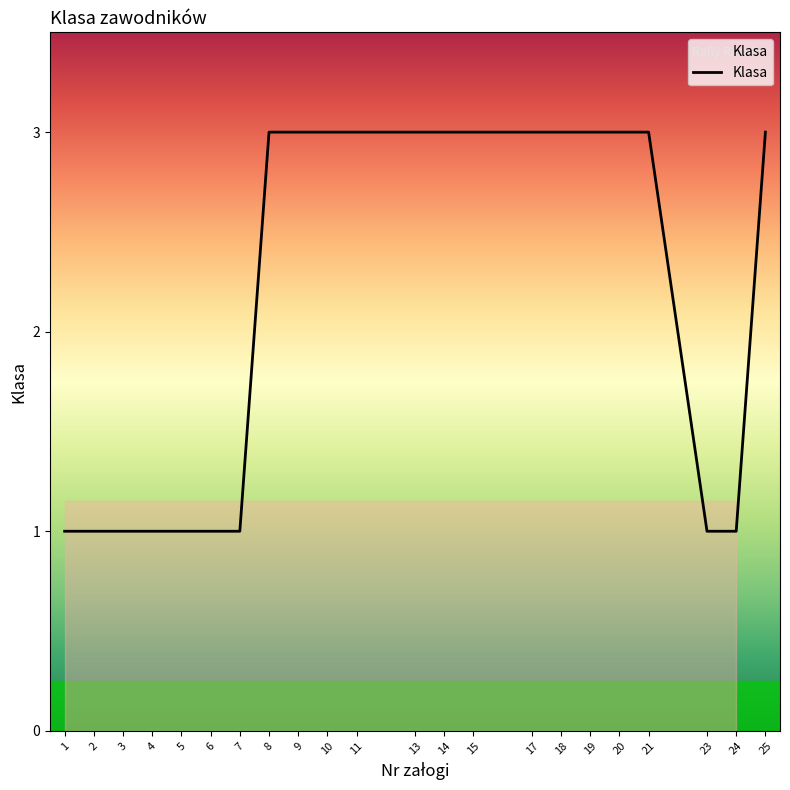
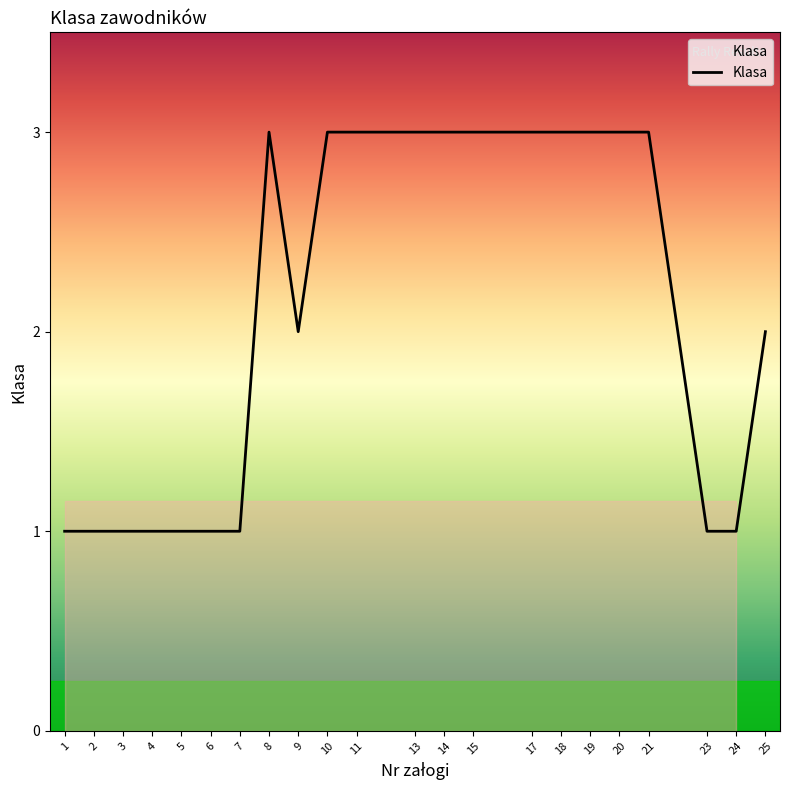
9: 3 -> 2
25: 3 -> 2
